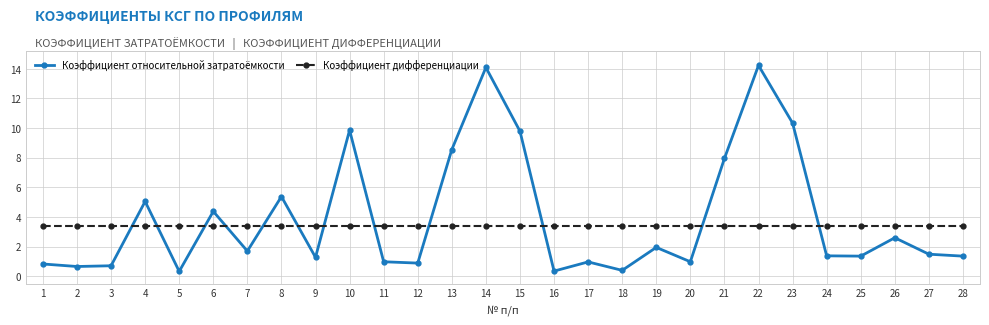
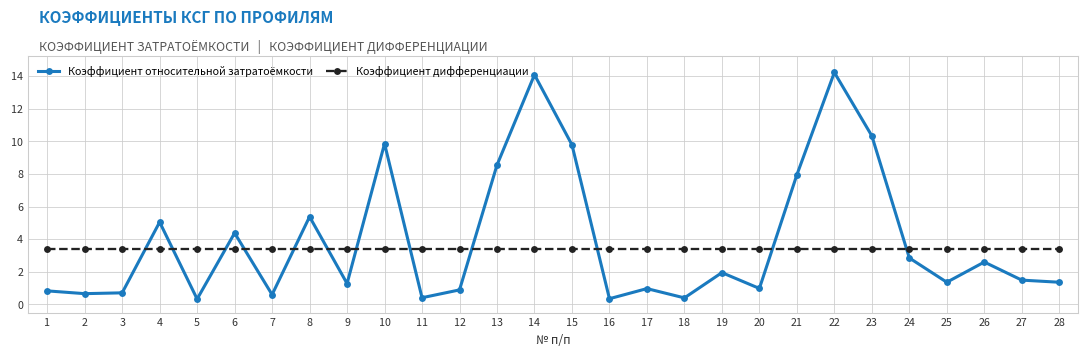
Коэффициент относительной затратоёмкости, 7: 1.7 -> 0.6
Коэффициент относительной затратоёмкости, 11: 1.0 -> 0.4
Коэффициент относительной затратоёмкости, 24: 1.4 -> 2.9
